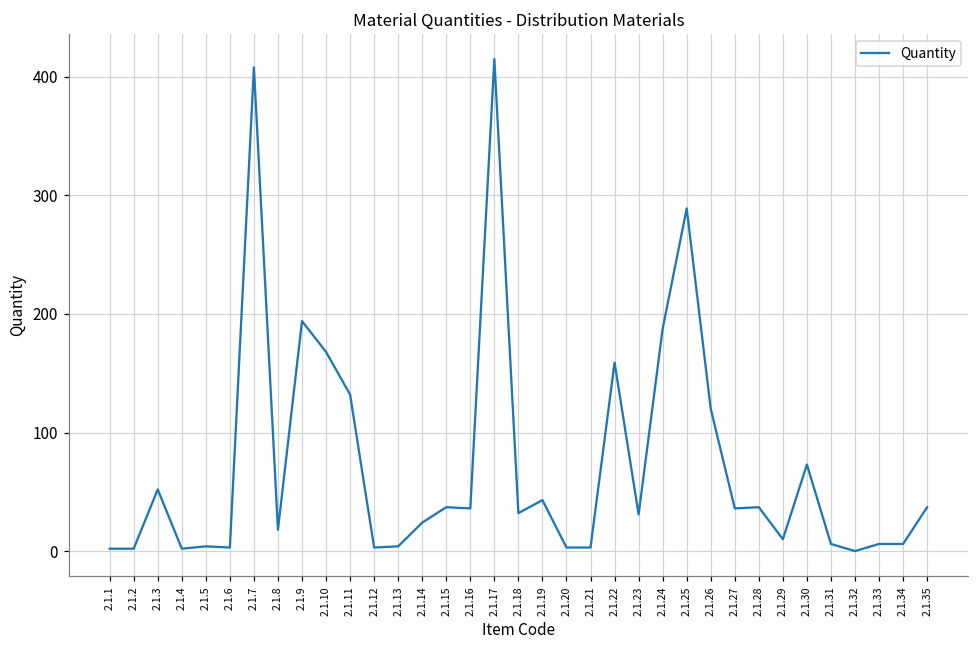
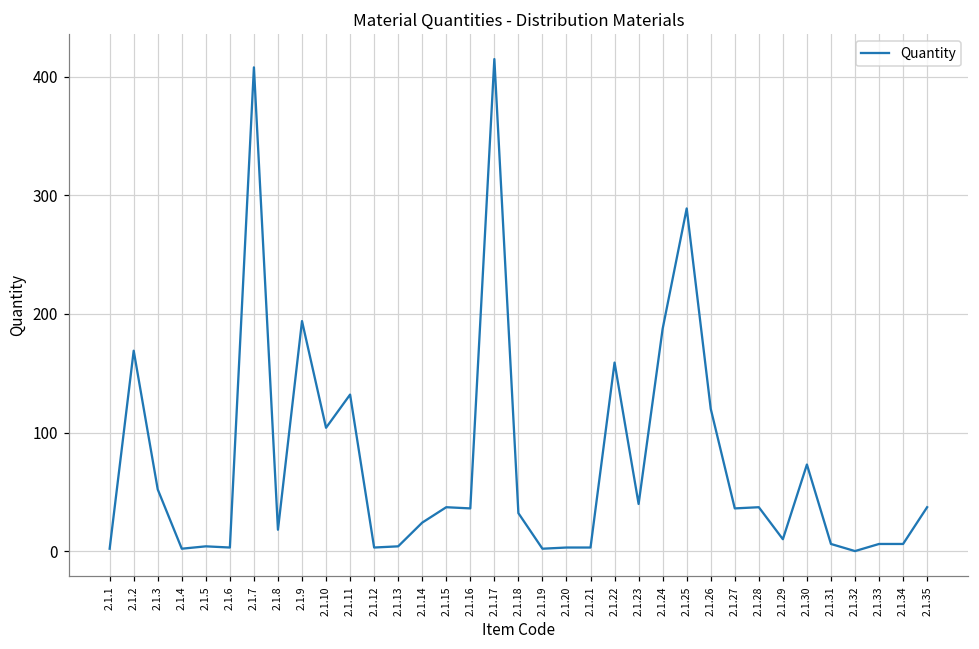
2.1.2: 2 -> 169
2.1.10: 168 -> 104
2.1.19: 43 -> 2
2.1.23: 31 -> 40
